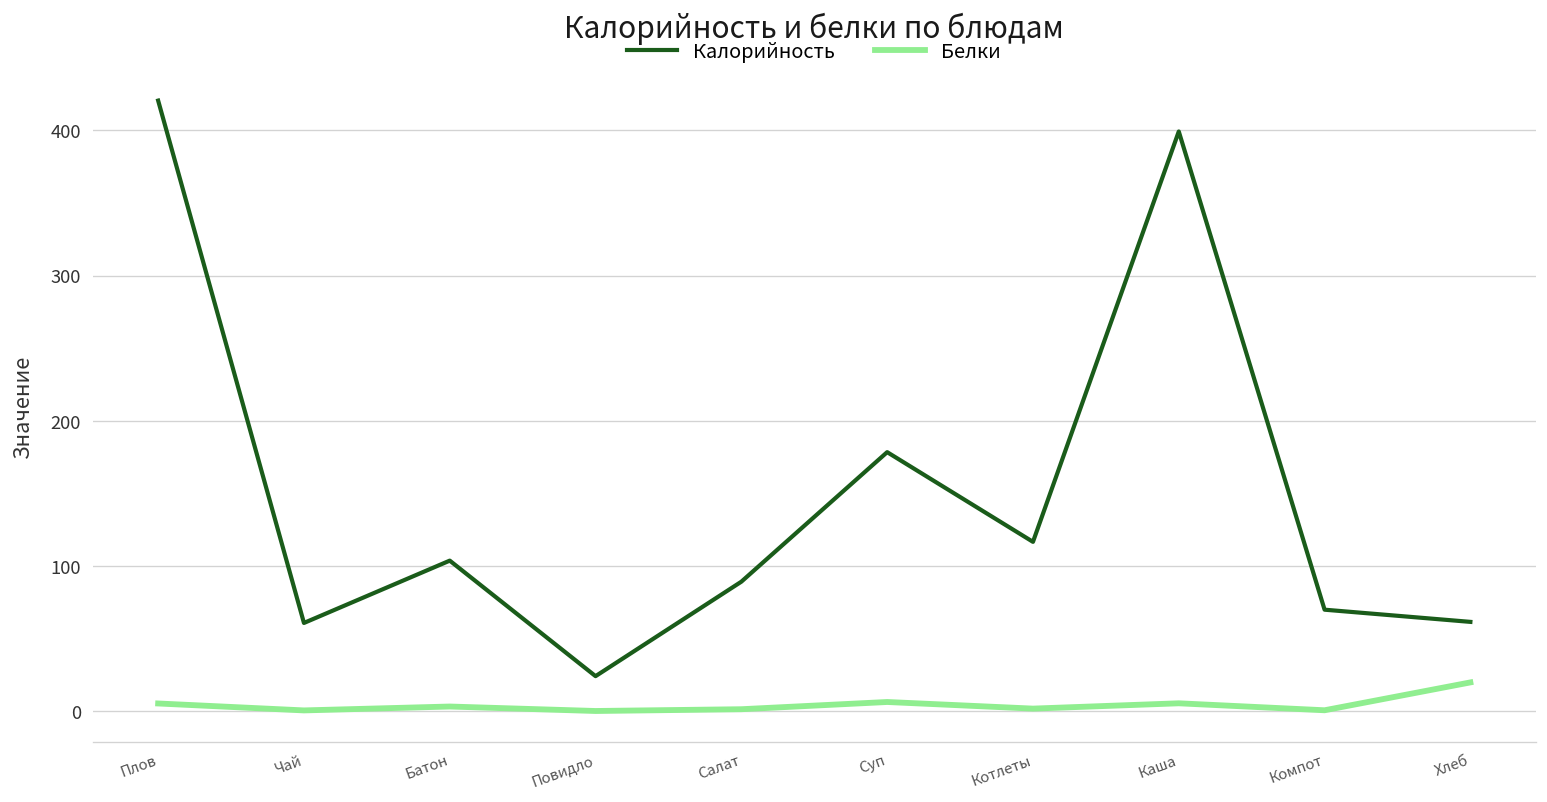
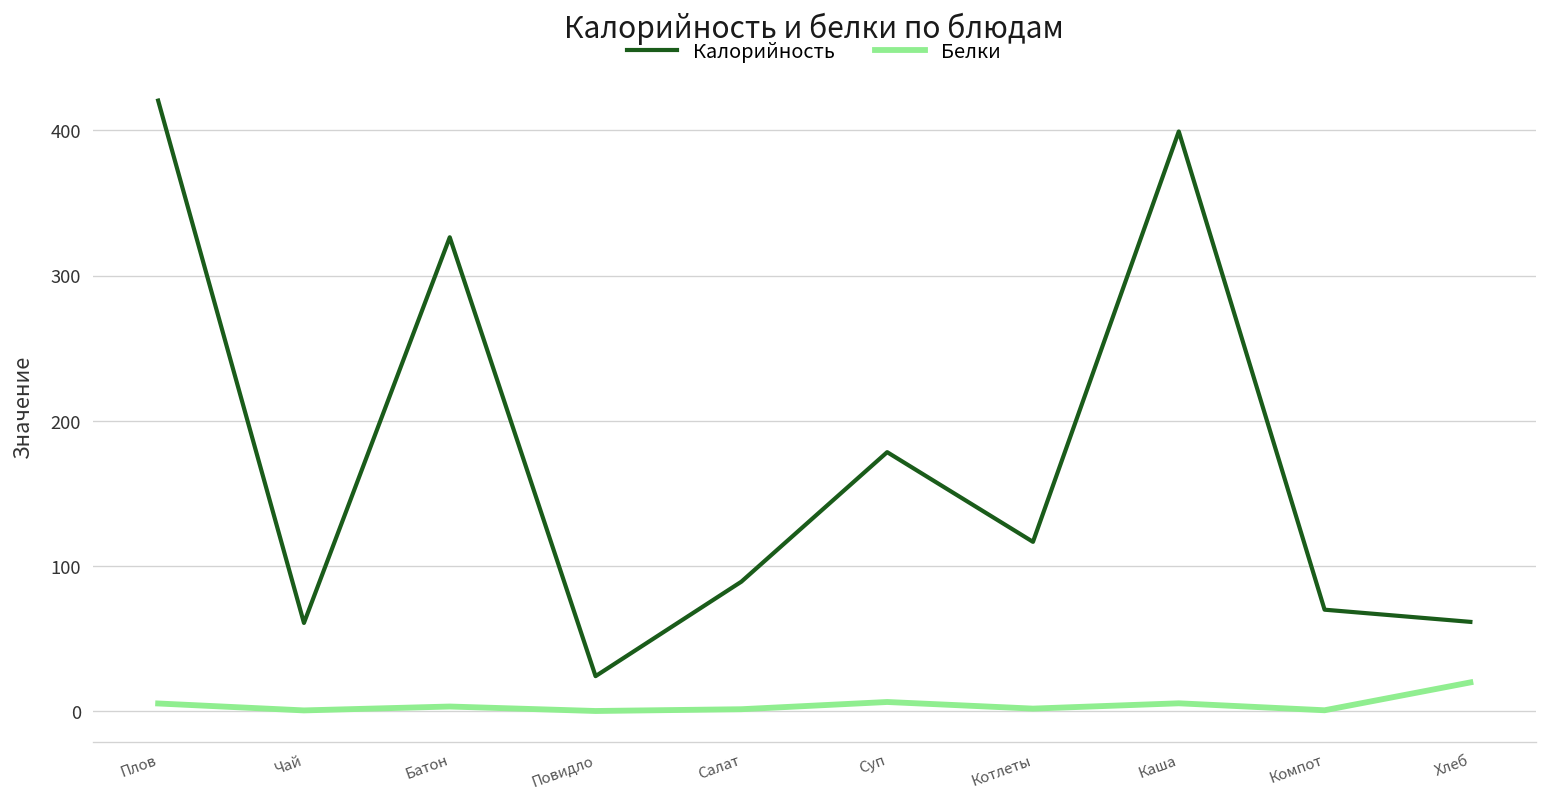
Калорийность, Батон: 104 -> 326
